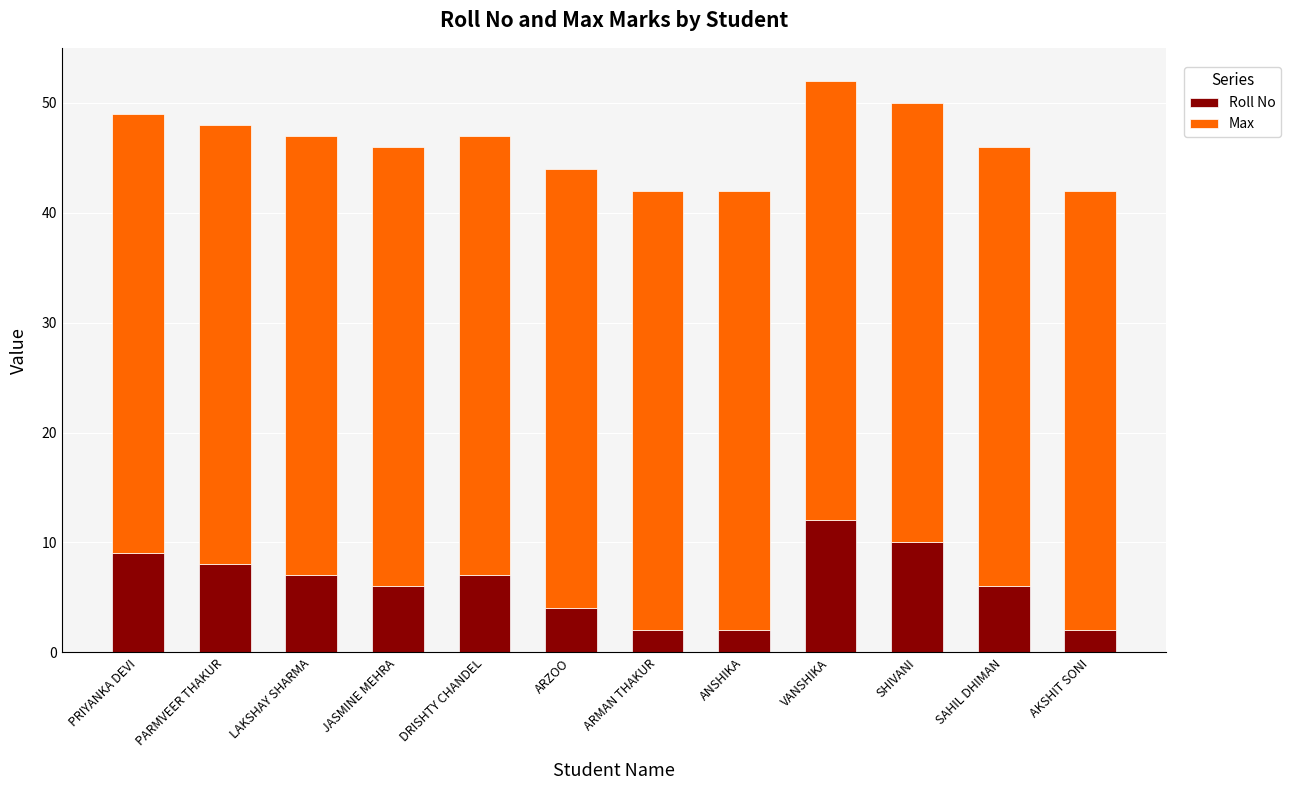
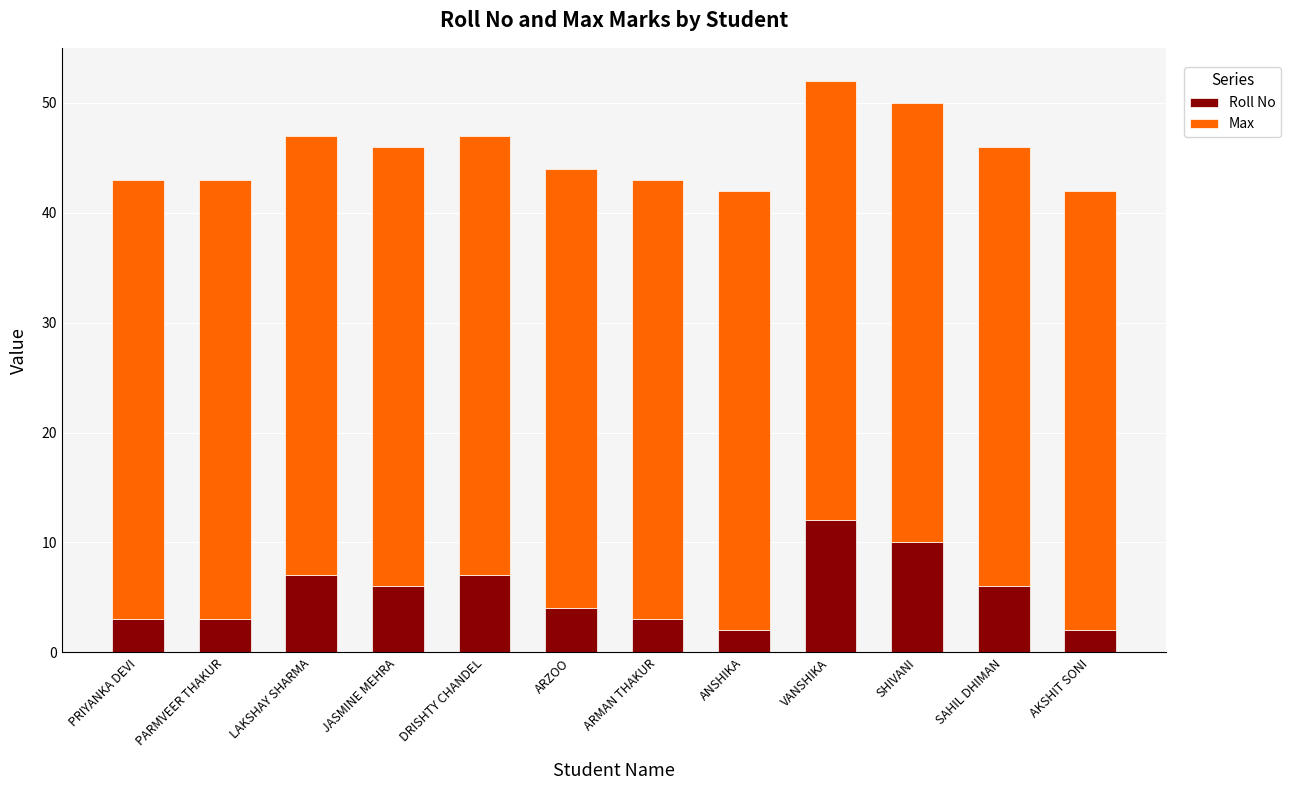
Roll No, PRIYANKA DEVI: 9 -> 3
Roll No, PARMVEER THAKUR: 8 -> 3
Roll No, ARMAN THAKUR: 2 -> 3
